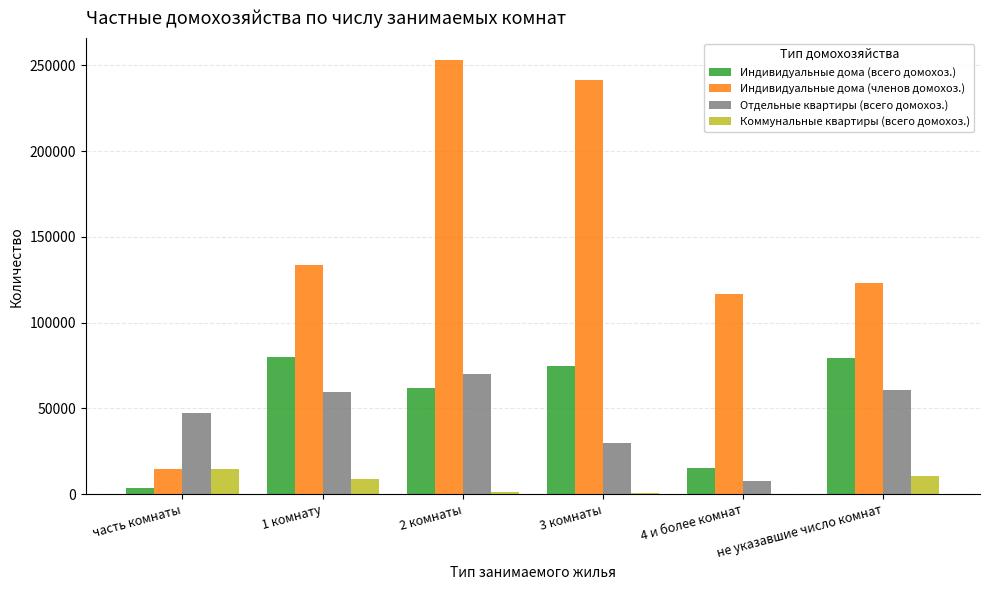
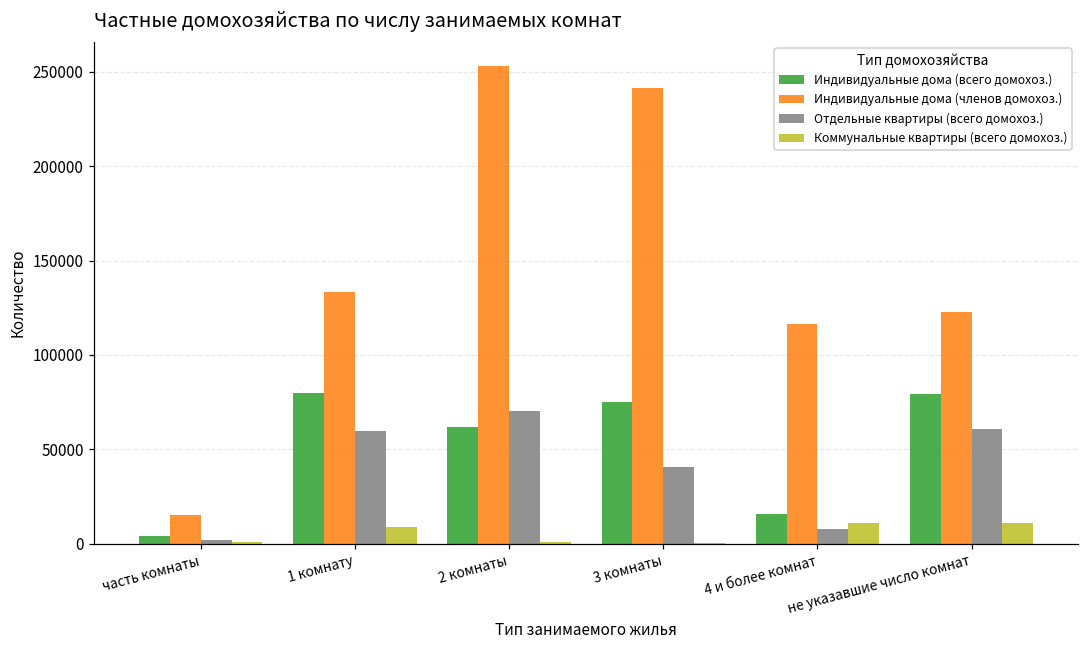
Отдельные квартиры (всего домохоз.), часть комнаты: 47000 -> 2000
Коммунальные квартиры (всего домохоз.), часть комнаты: 15000 -> 1000
Отдельные квартиры (всего домохоз.), 3 комнаты: 30000 -> 41000
Коммунальные квартиры (всего домохоз.), 4 и более комнат: 0 -> 11000
